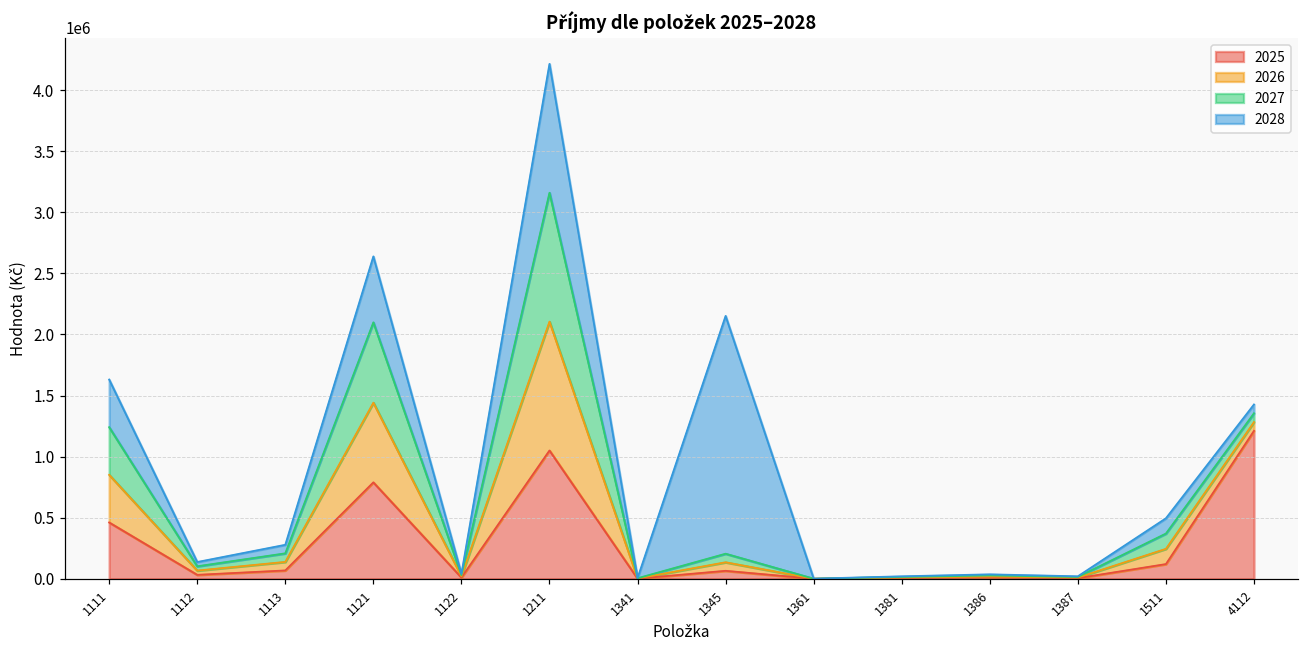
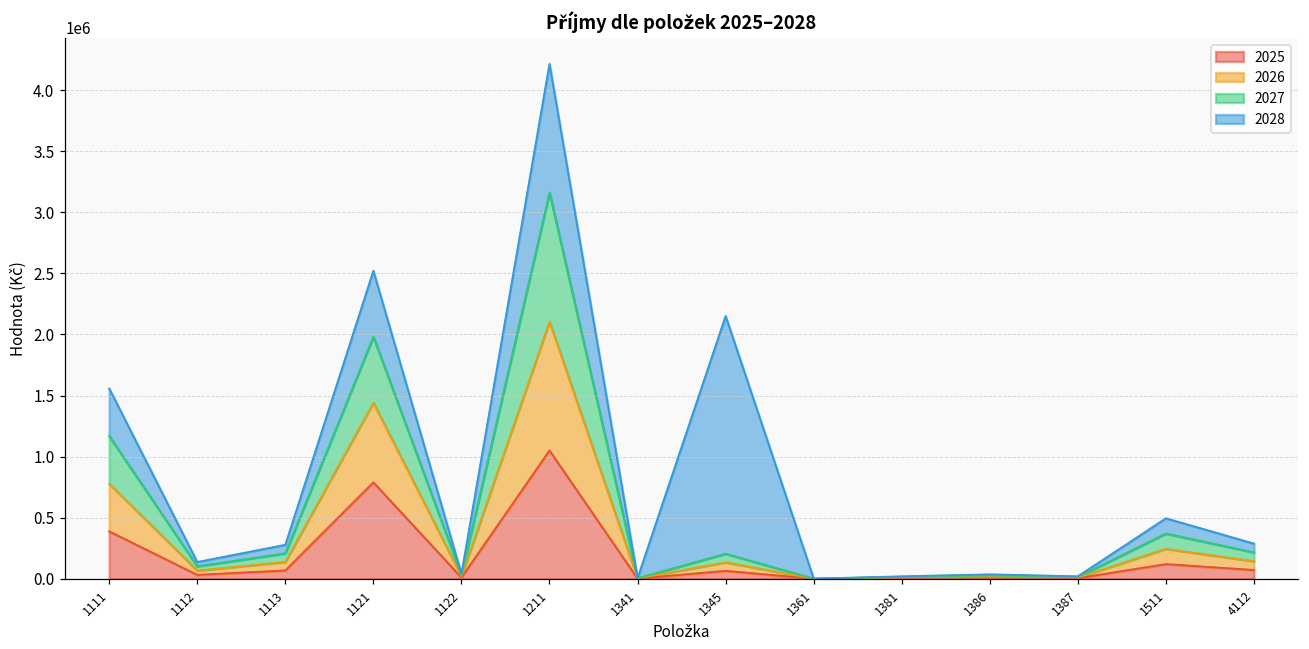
2025, 1111: 460000 -> 390000
2027, 1121: 660000 -> 540000
2025, 4112: 1210000 -> 70000
